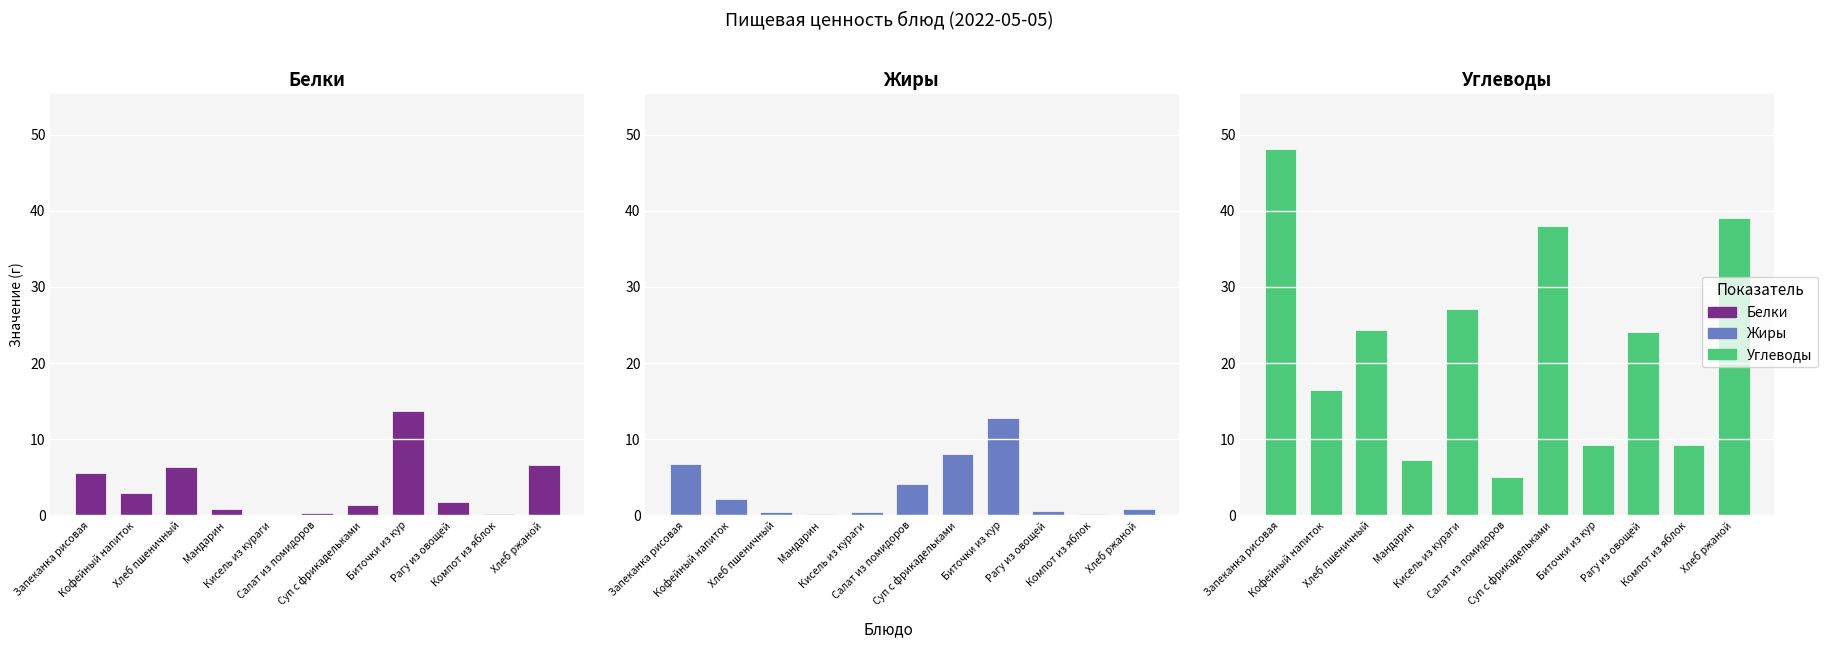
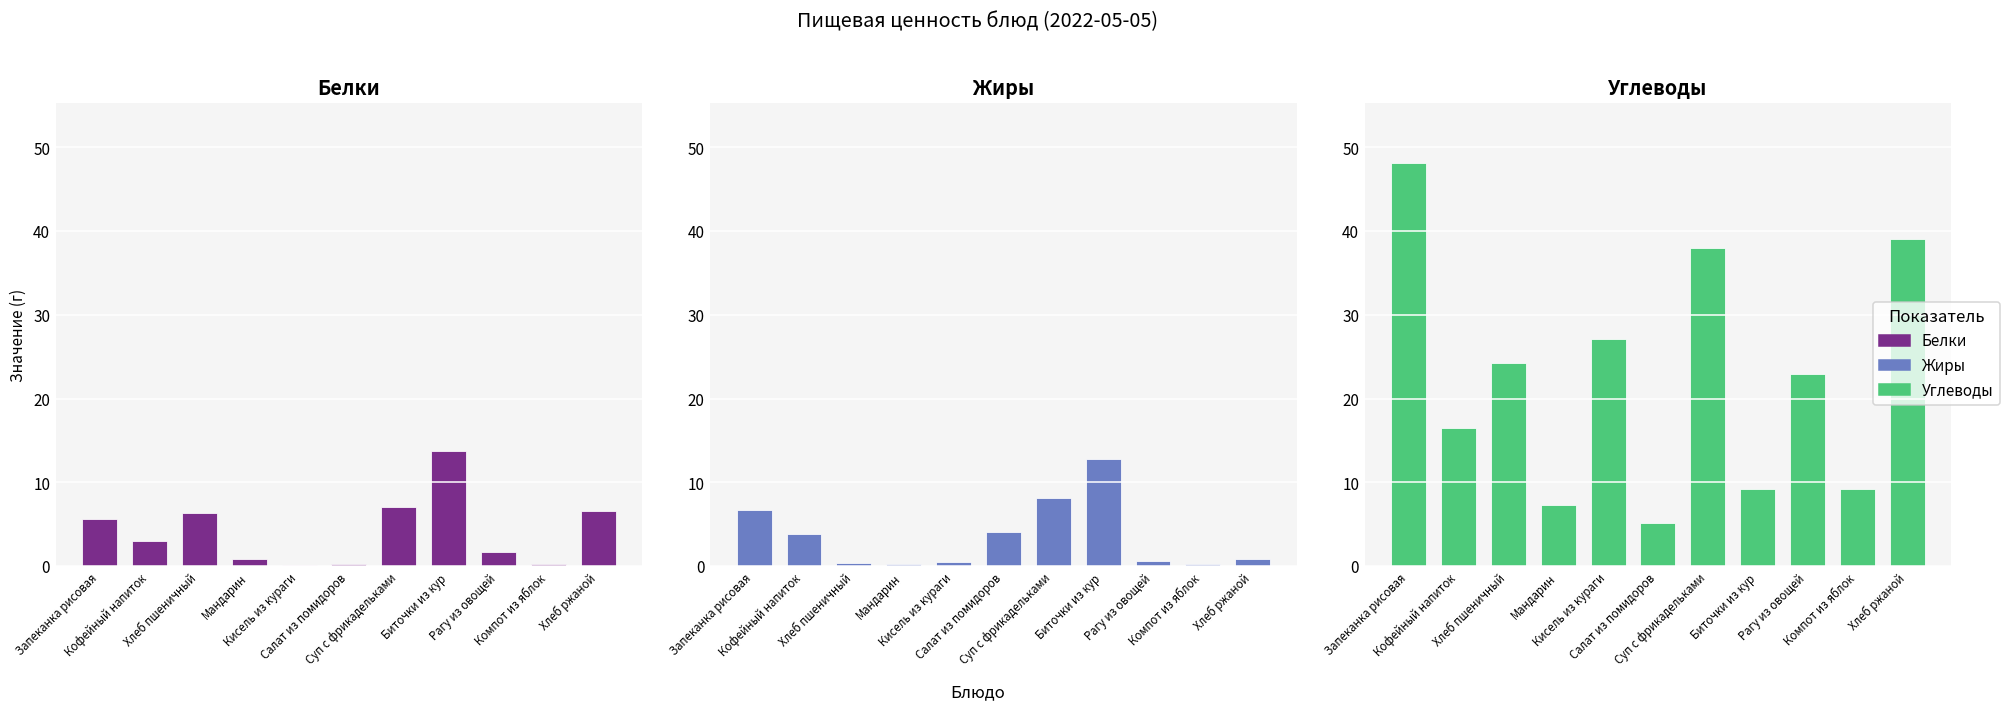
Белки, Суп с фрикадельками: 1 -> 7
Жиры, Кофейный напиток: 2 -> 4
Углеводы, Рагу из овощей: 24 -> 23
